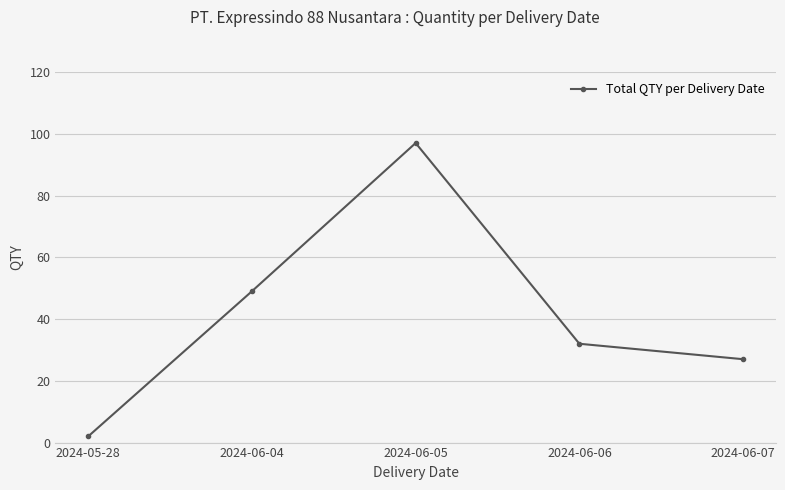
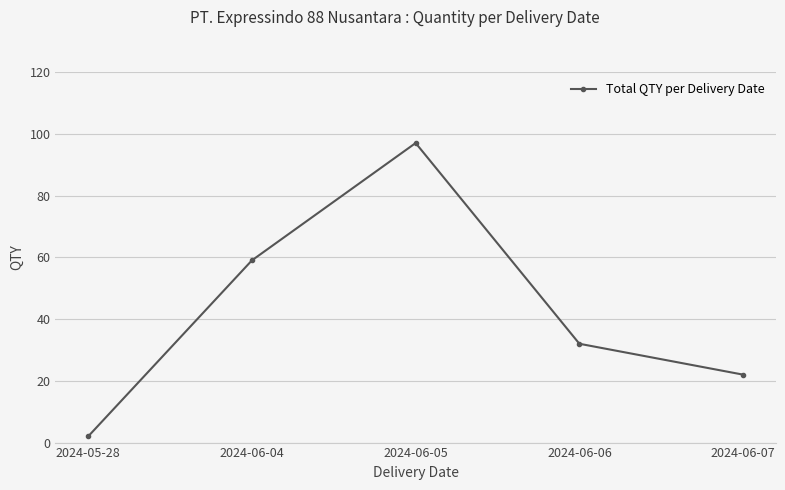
2024-06-04: 49 -> 59
2024-06-07: 27 -> 22
